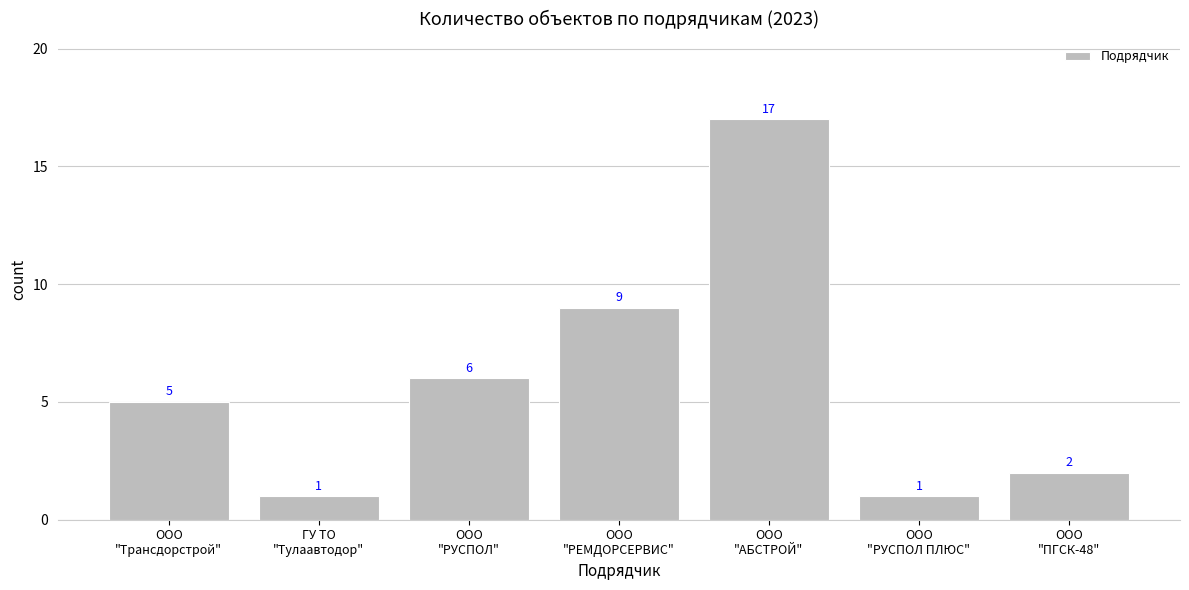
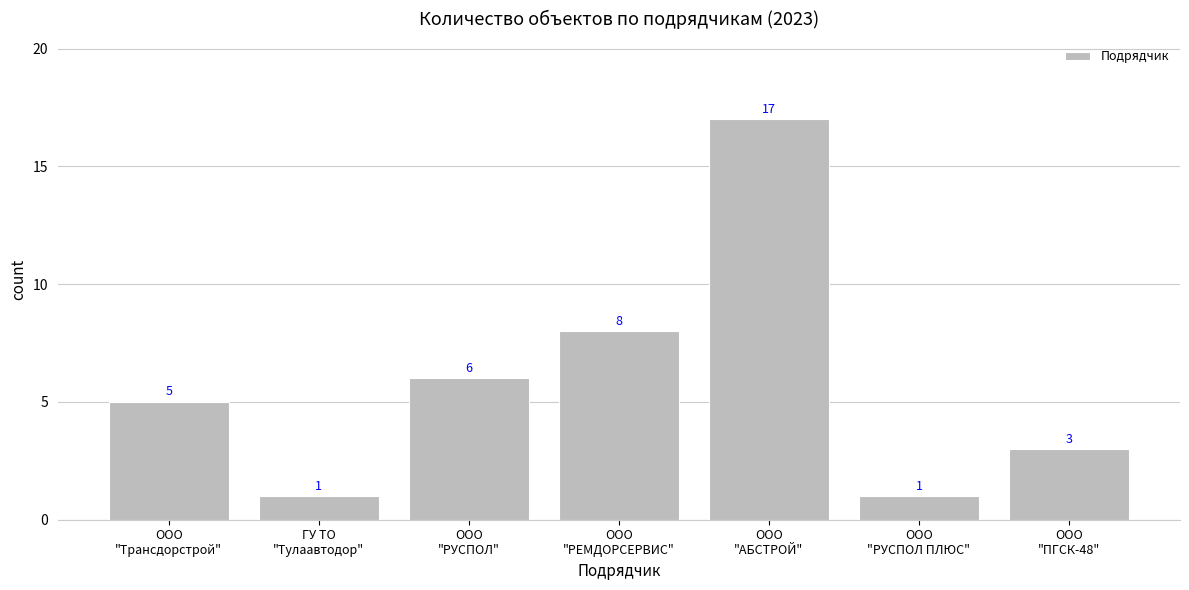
ООО "РЕМДОРСЕРВИС": 9 -> 8
ООО "ПГСК-48": 2 -> 3
